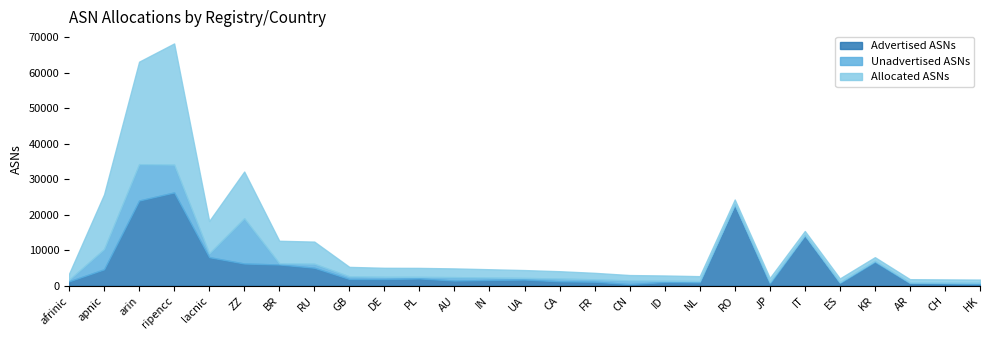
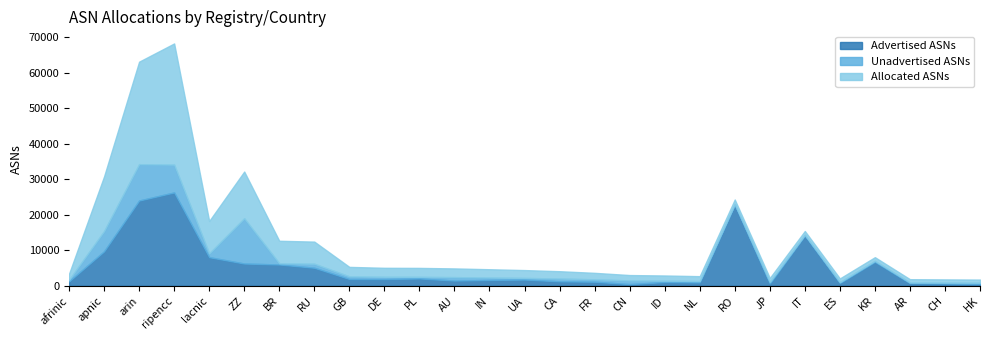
Advertised ASNs, apnic: 5000 -> 10000
